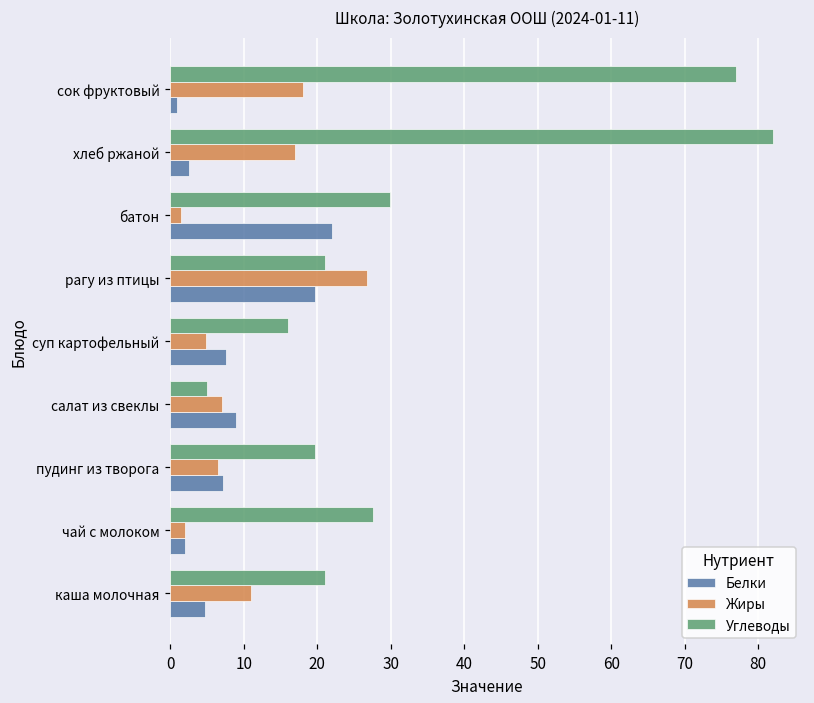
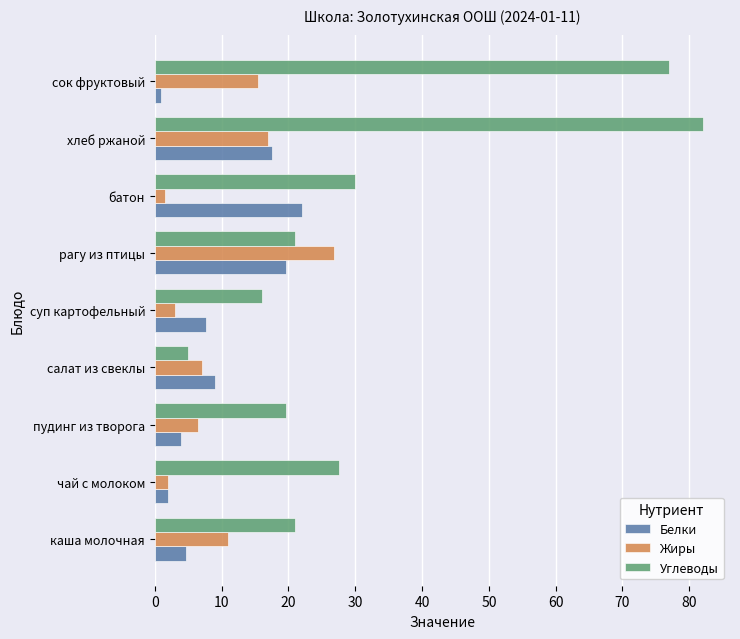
Жиры, сок фруктовый: 18 -> 15
Белки, хлеб ржаной: 3 -> 18
Жиры, суп картофельный: 5 -> 3
Белки, пудинг из творога: 7 -> 4
